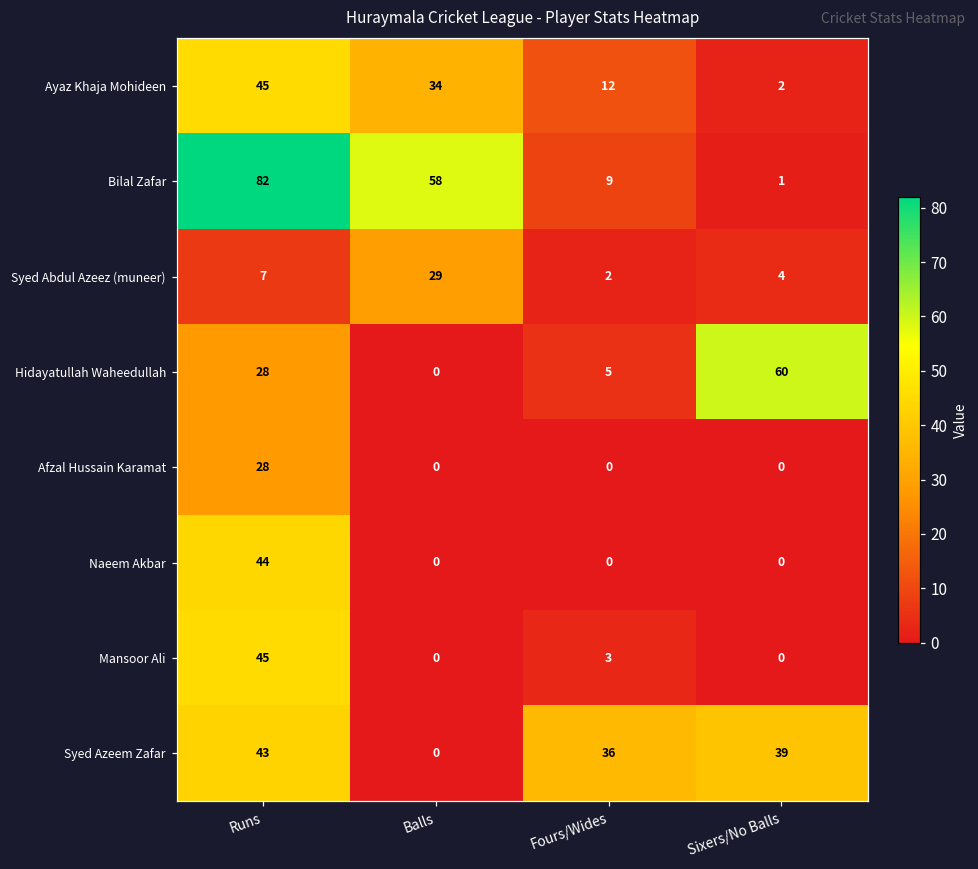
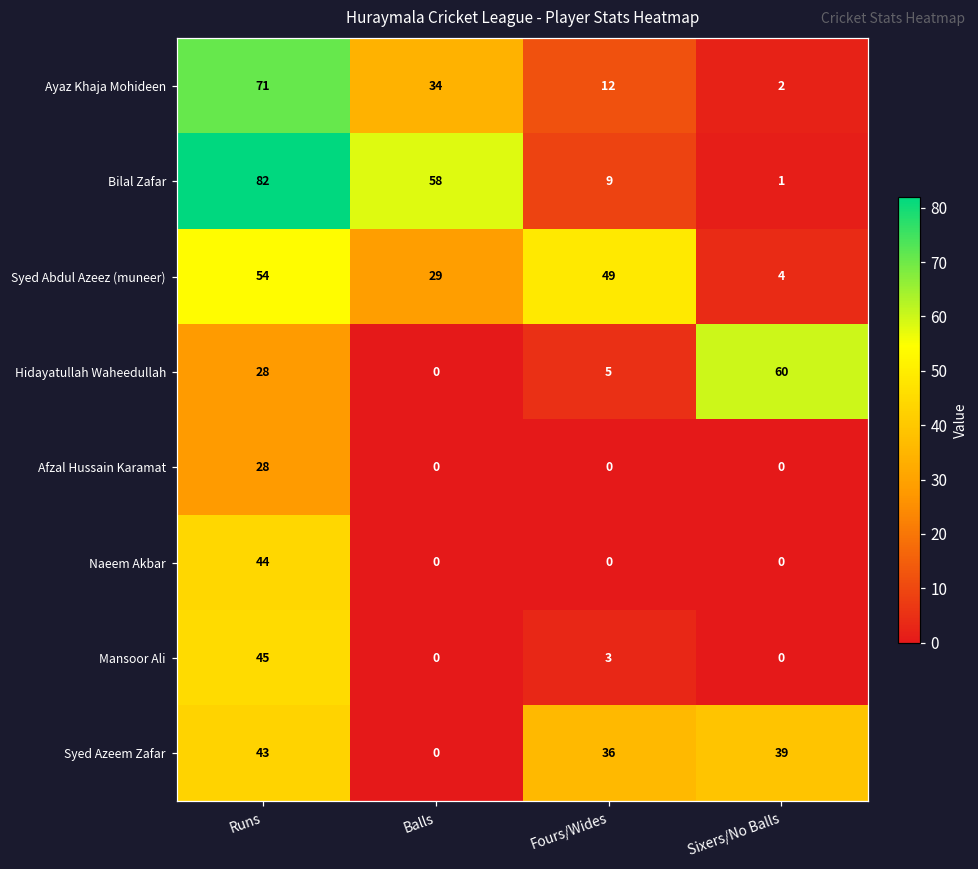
Ayaz Khaja Mohideen, Runs: 45 -> 71
Syed Abdul Azeez (muneer), Runs: 7 -> 54
Syed Abdul Azeez (muneer), Fours/Wides: 2 -> 49
